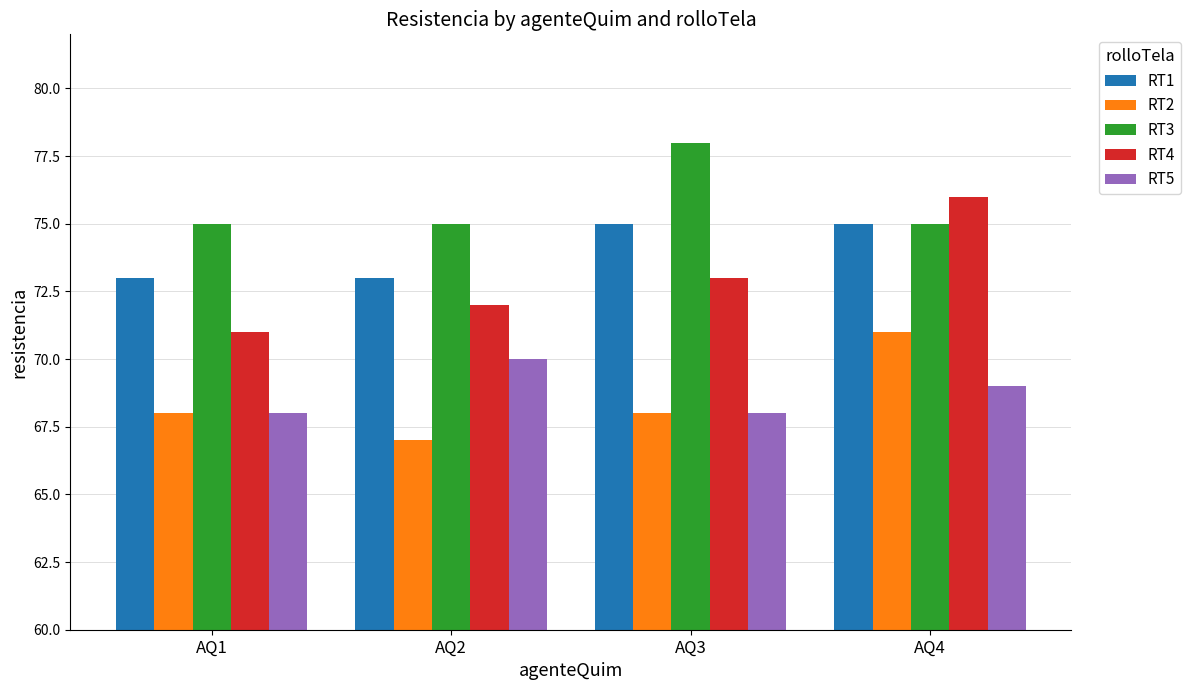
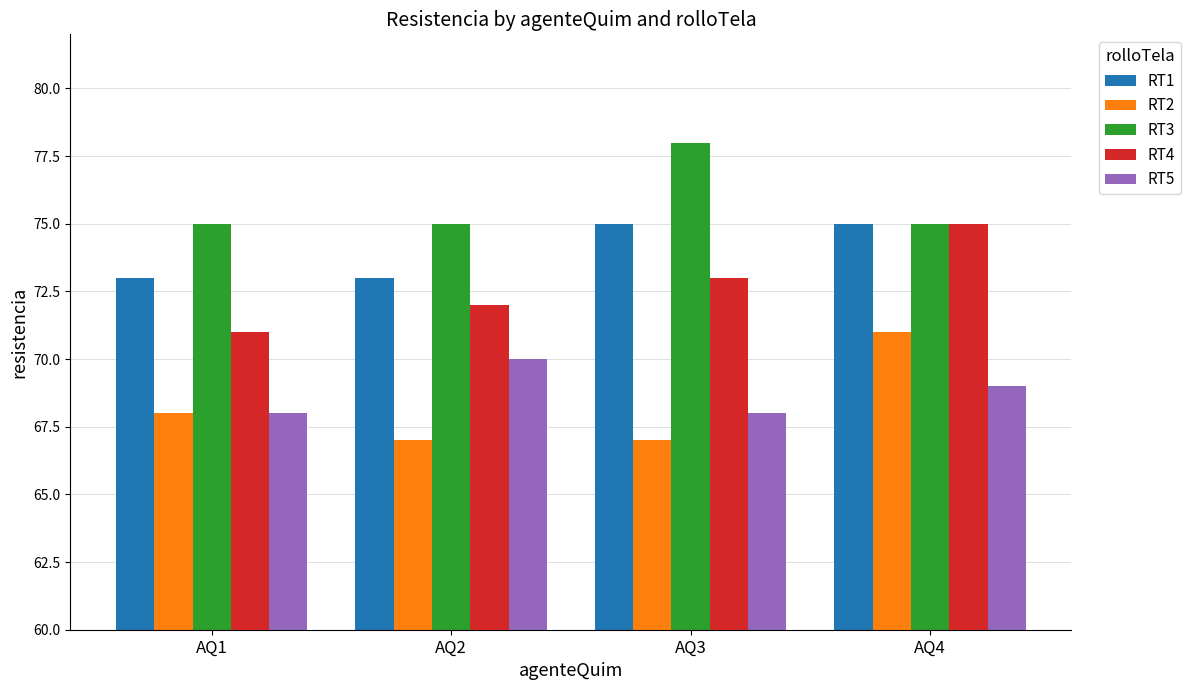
RT2, AQ3: 68 -> 67
RT4, AQ4: 76 -> 75
